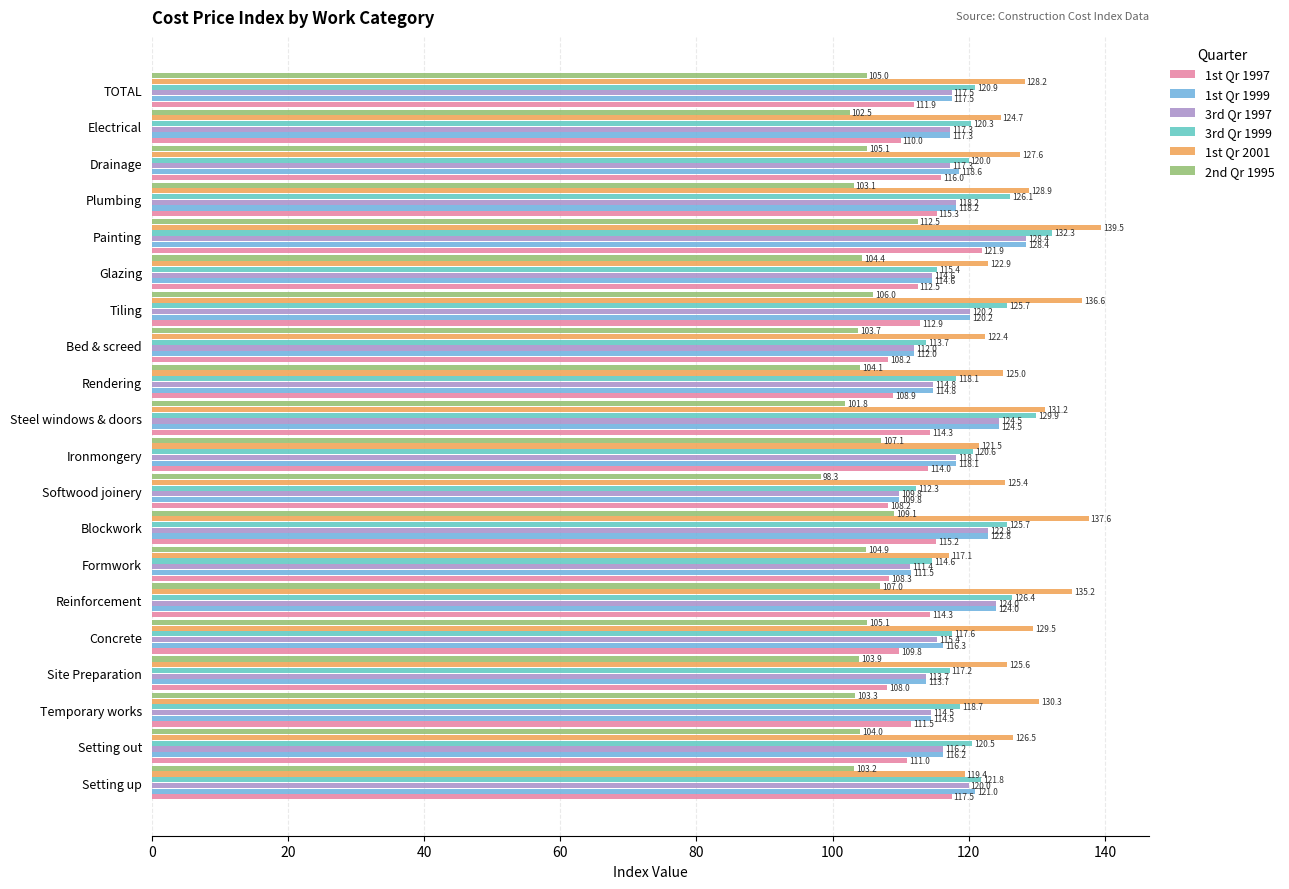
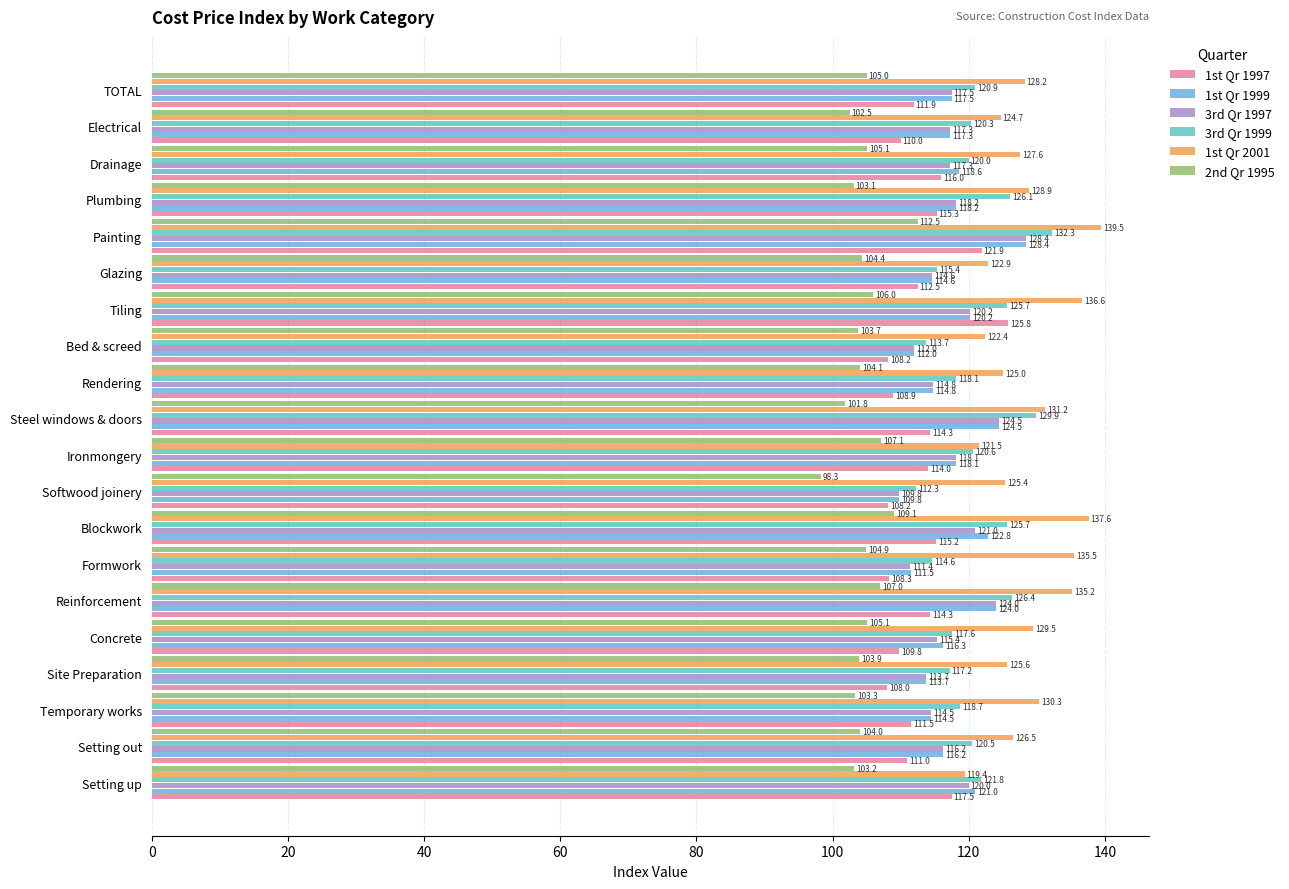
1st Qr 1997, Tiling: 112.9 -> 125.8
3rd Qr 1997, Blockwork: 122.8 -> 121.0
1st Qr 2001, Formwork: 117.1 -> 135.5
